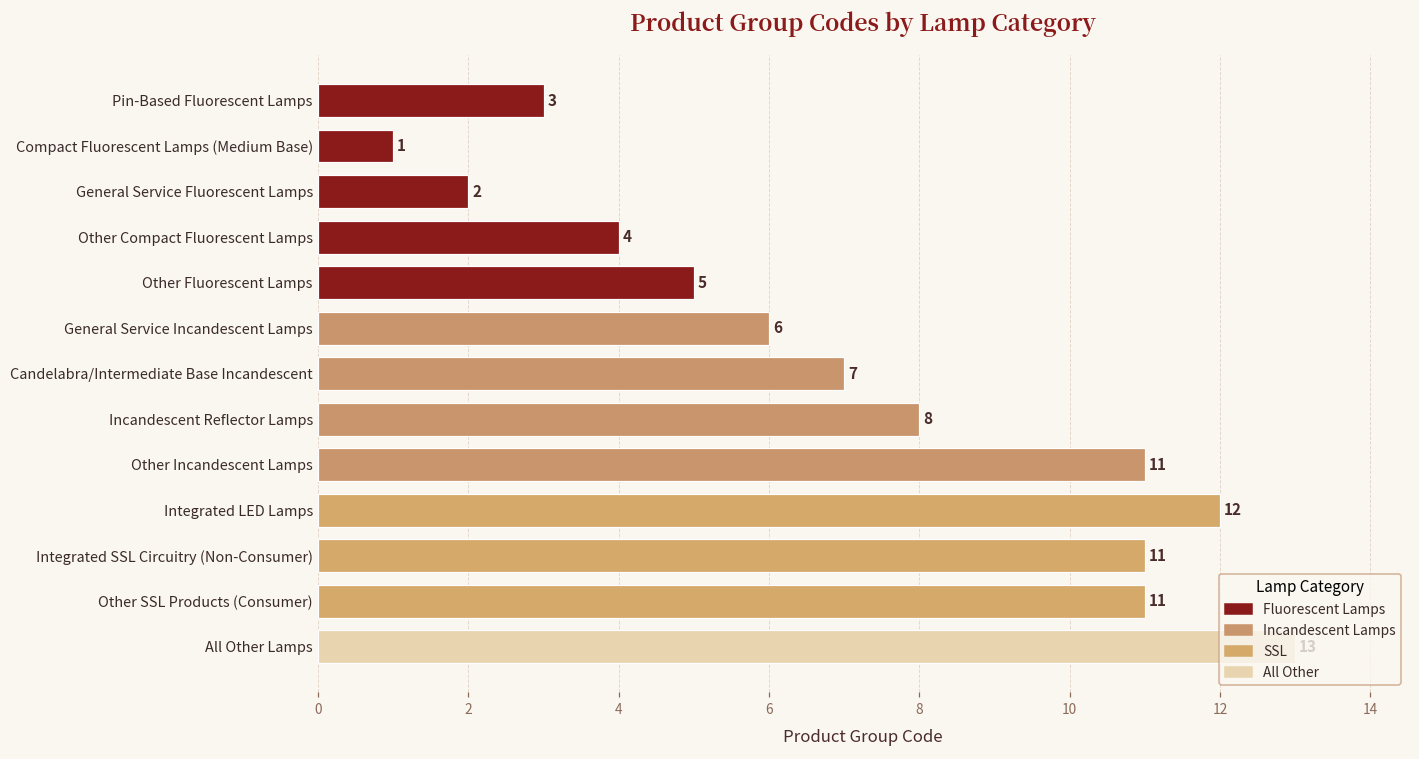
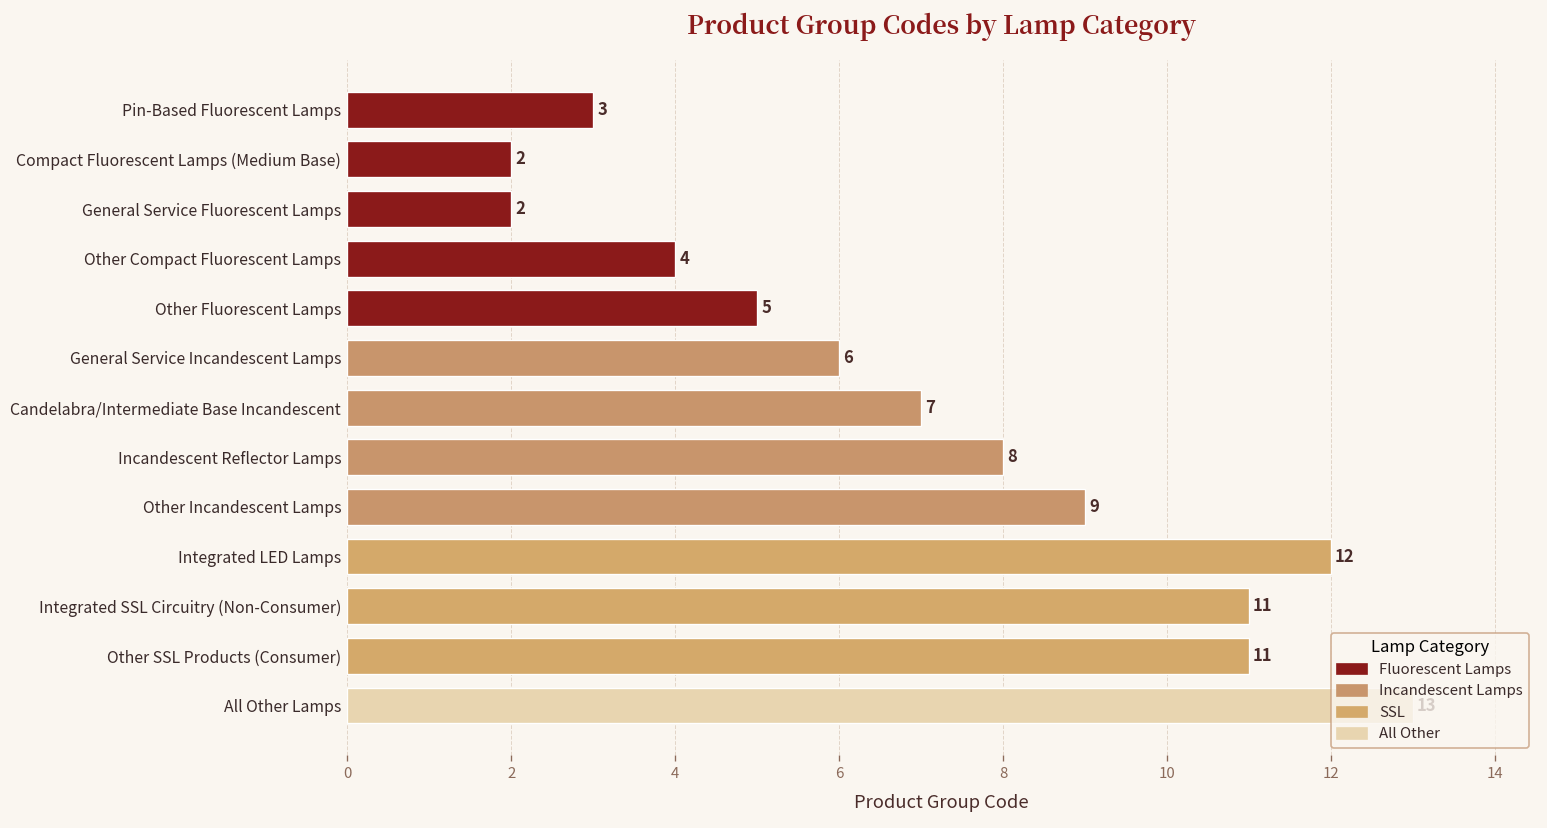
Compact Fluorescent Lamps (Medium Base): 1 -> 2
Other Incandescent Lamps: 11 -> 9
